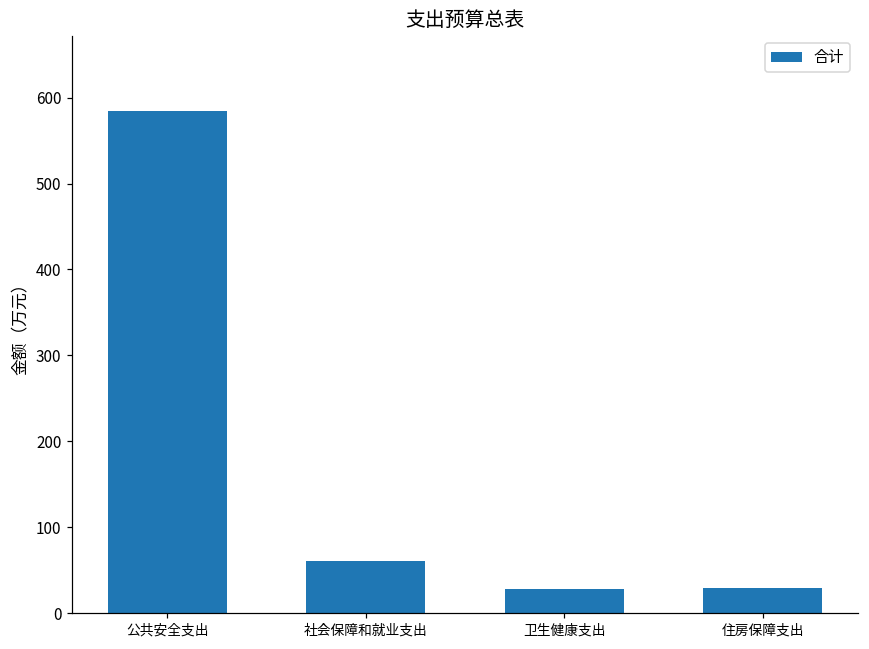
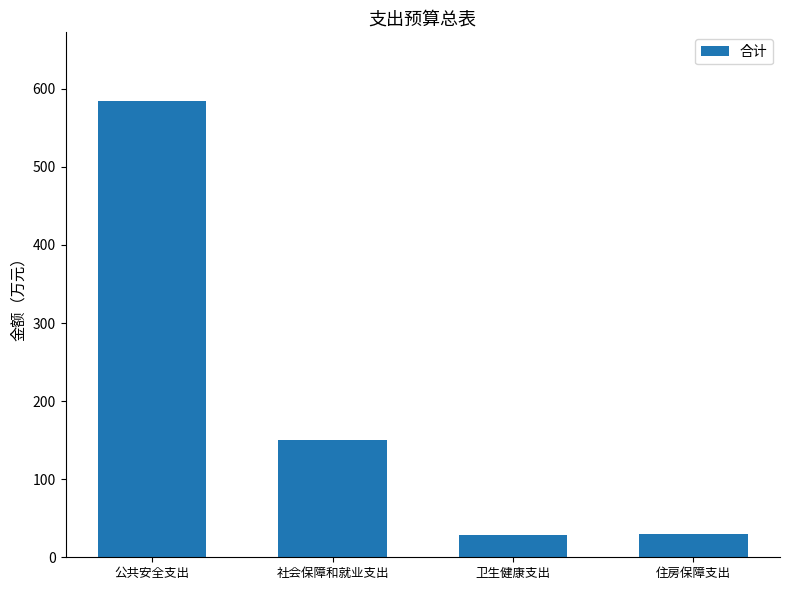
社会保障和就业支出: 60 -> 150
